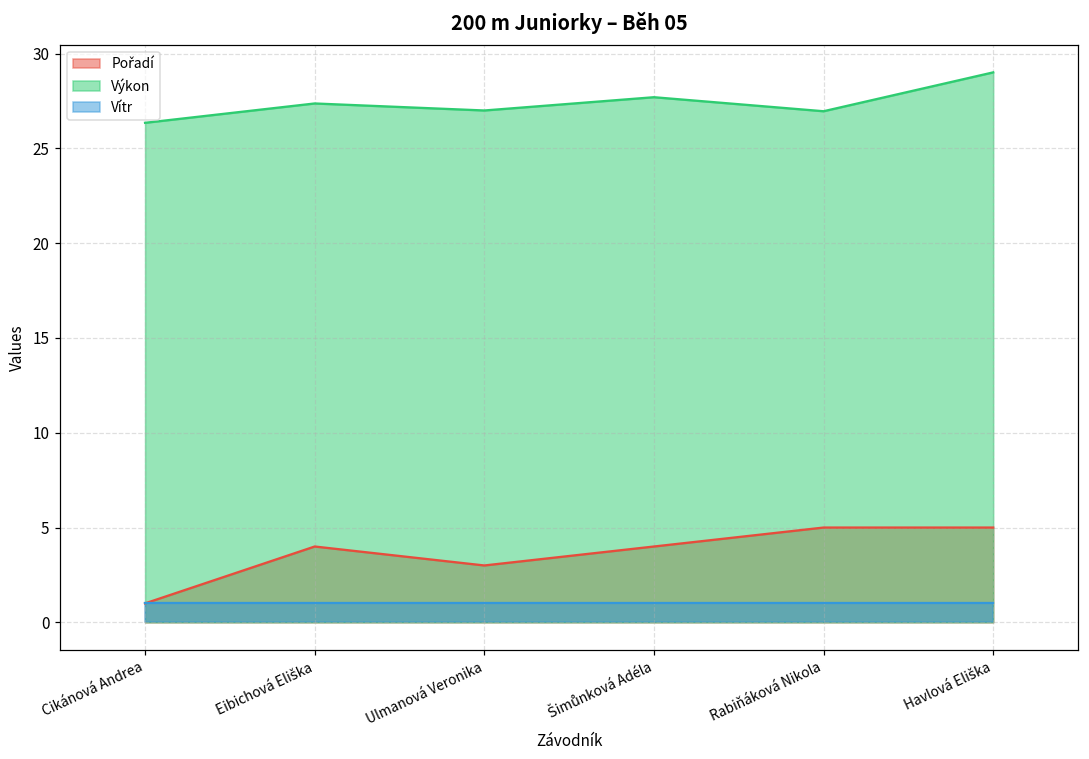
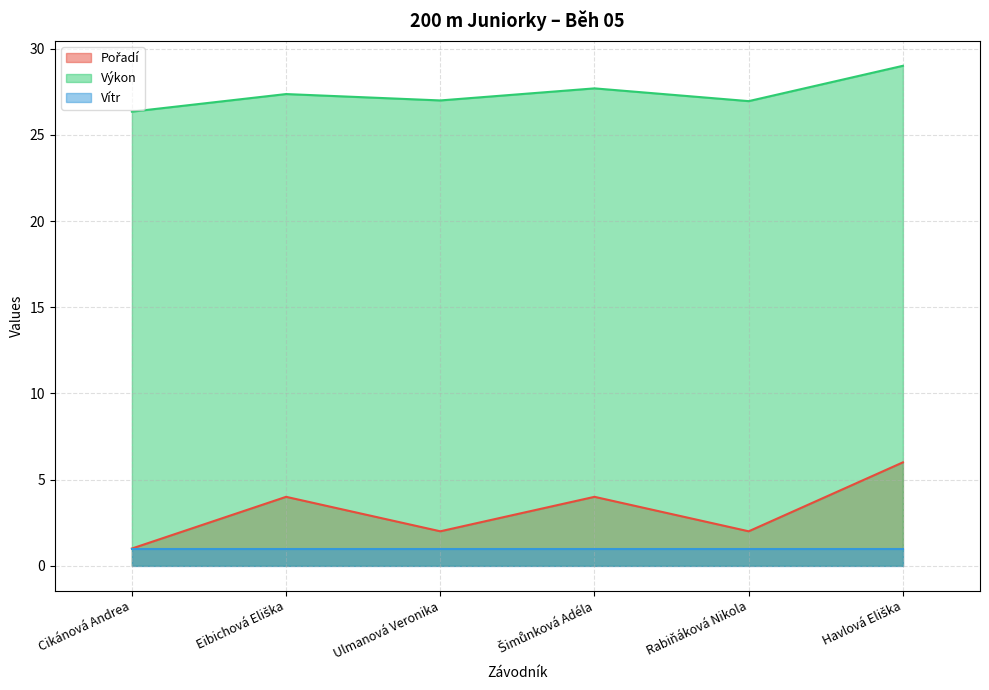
Pořadí, Ulmanová Veronika: 3 -> 2
Pořadí, Rabiňáková Nikola: 5 -> 2
Pořadí, Havlová Eliška: 5 -> 6
